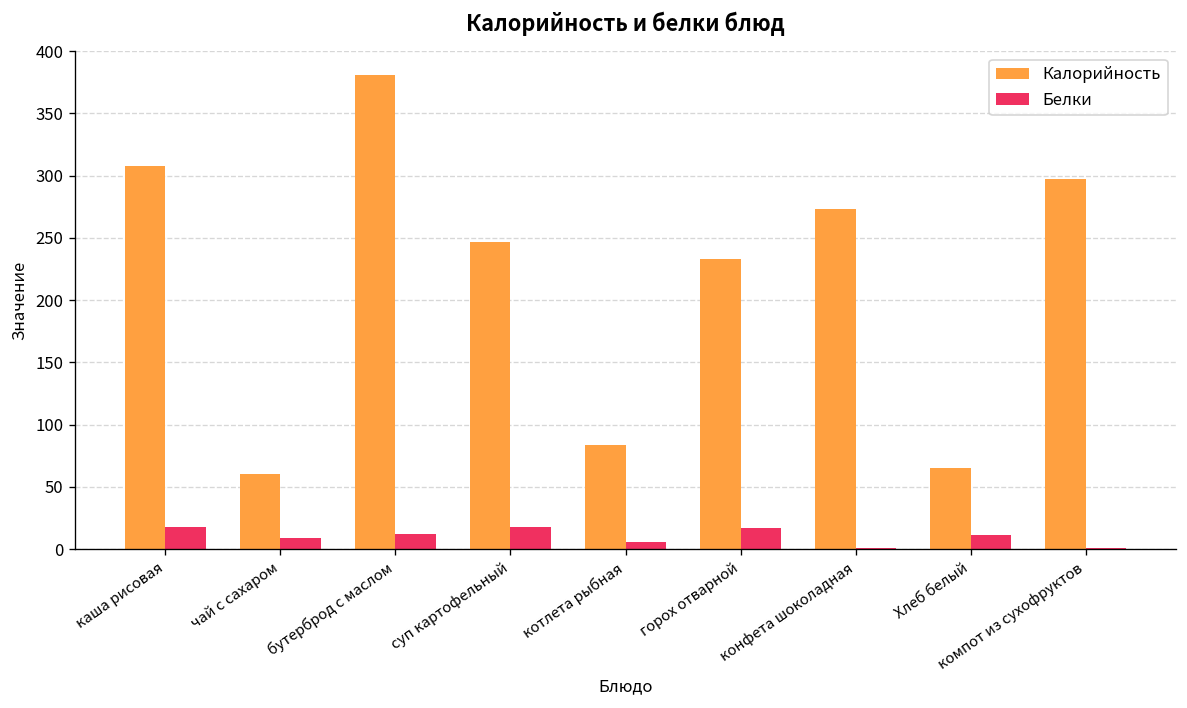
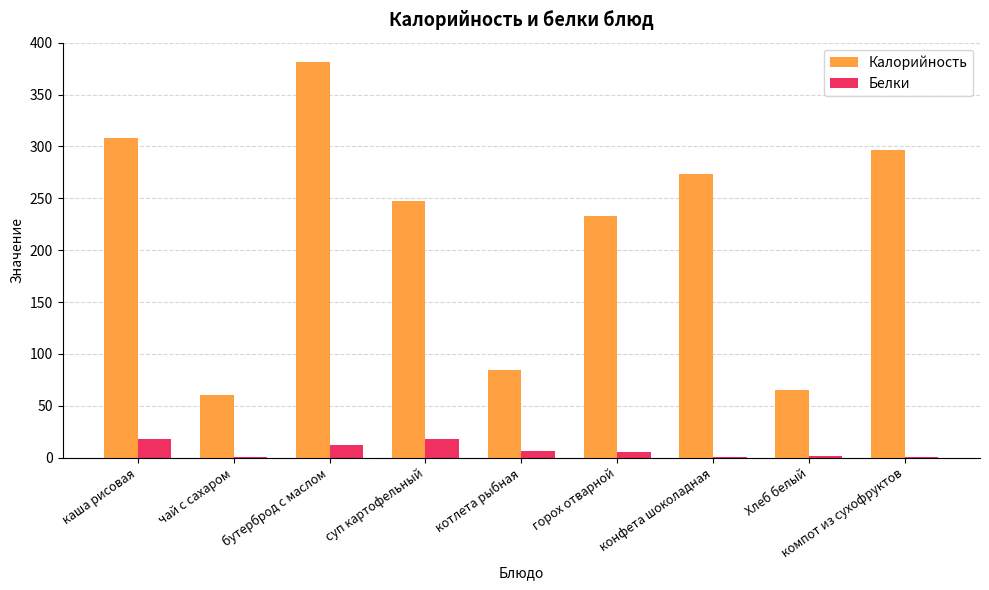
Белки, чай с сахаром: 9 -> 1
Белки, горох отварной: 17 -> 5
Белки, Хлеб белый: 11 -> 2
